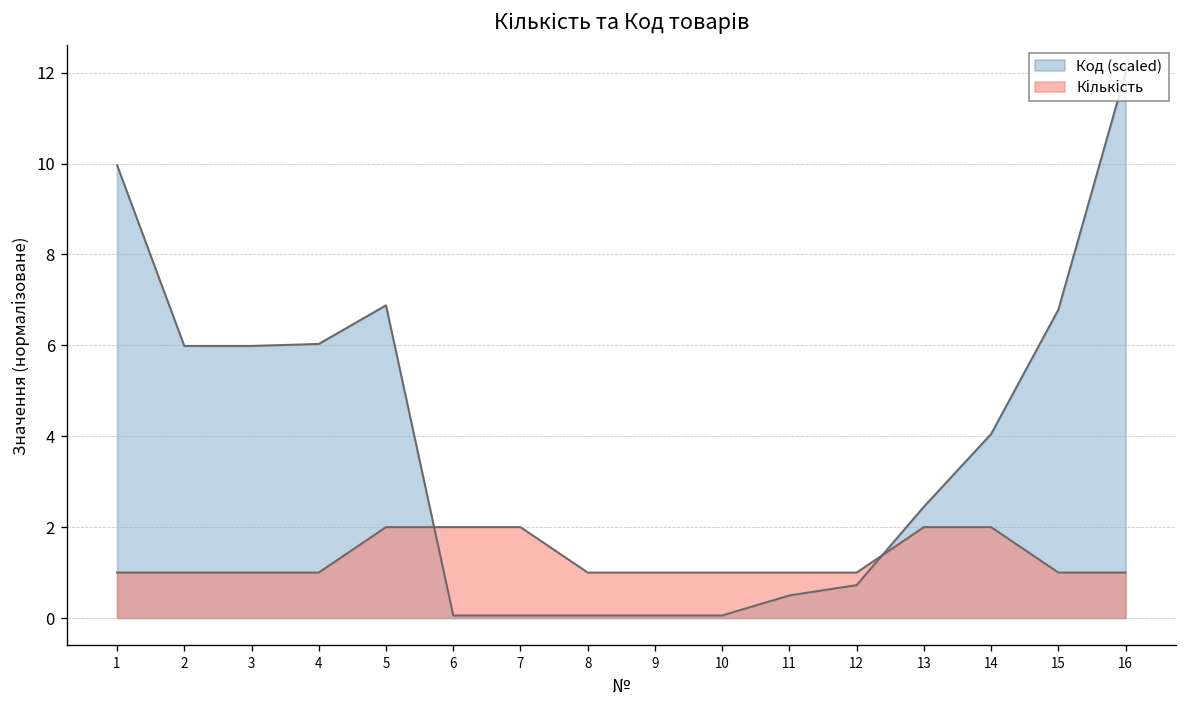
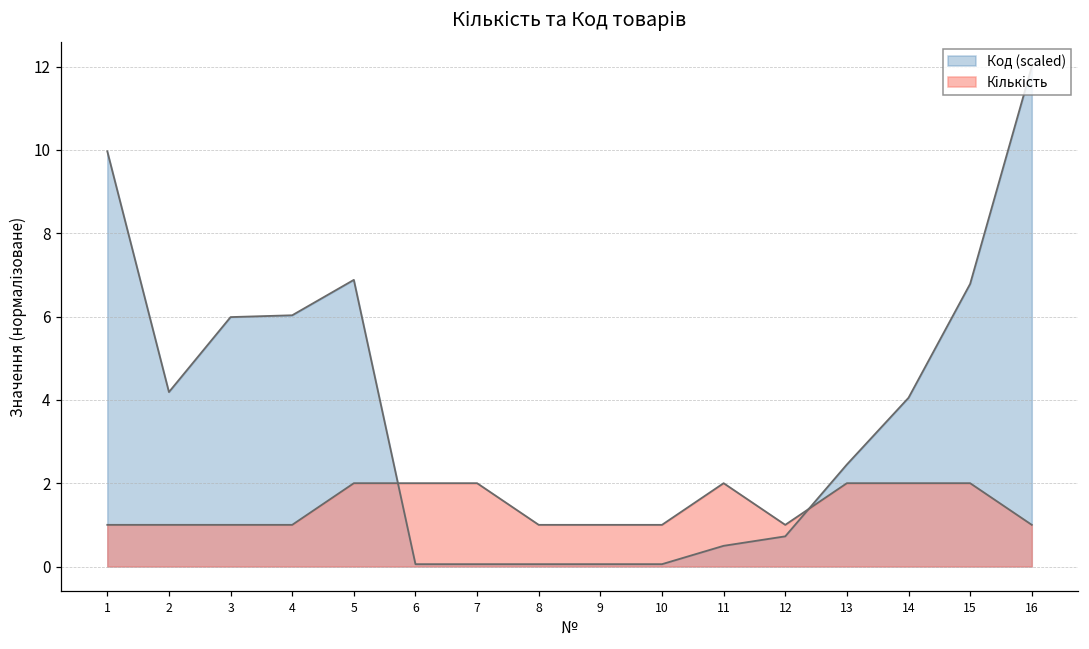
Код (scaled), 2: 6.0 -> 4.2
Кількість, 11: 1 -> 2
Кількість, 15: 1 -> 2
